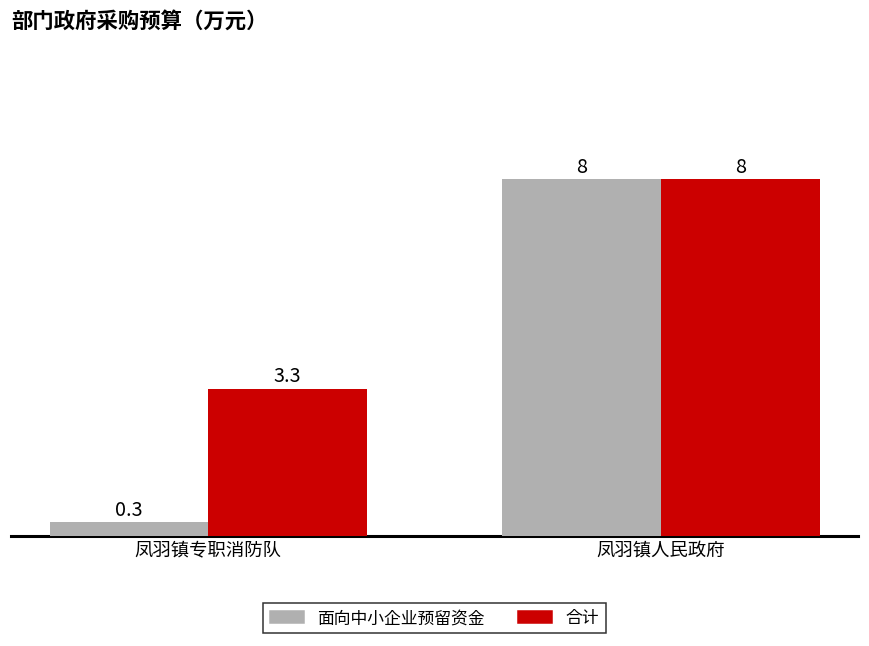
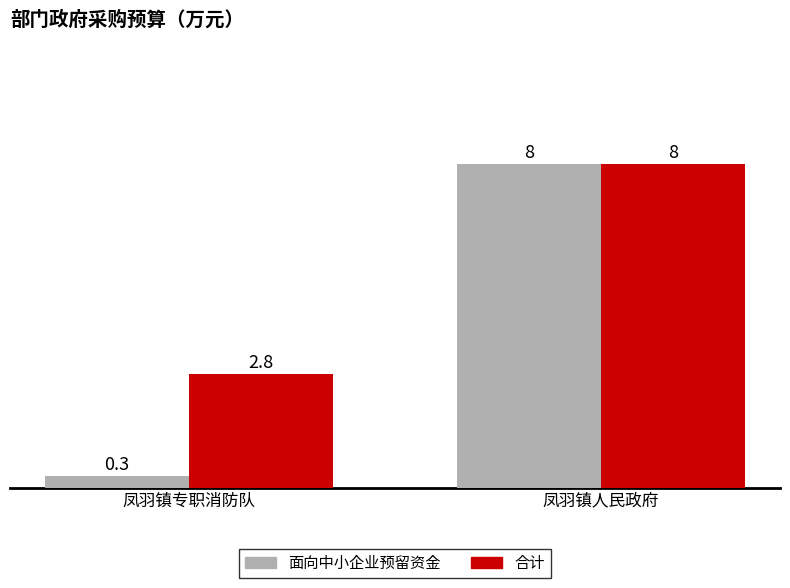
合计, 凤羽镇专职消防队: 3.3 -> 2.8
